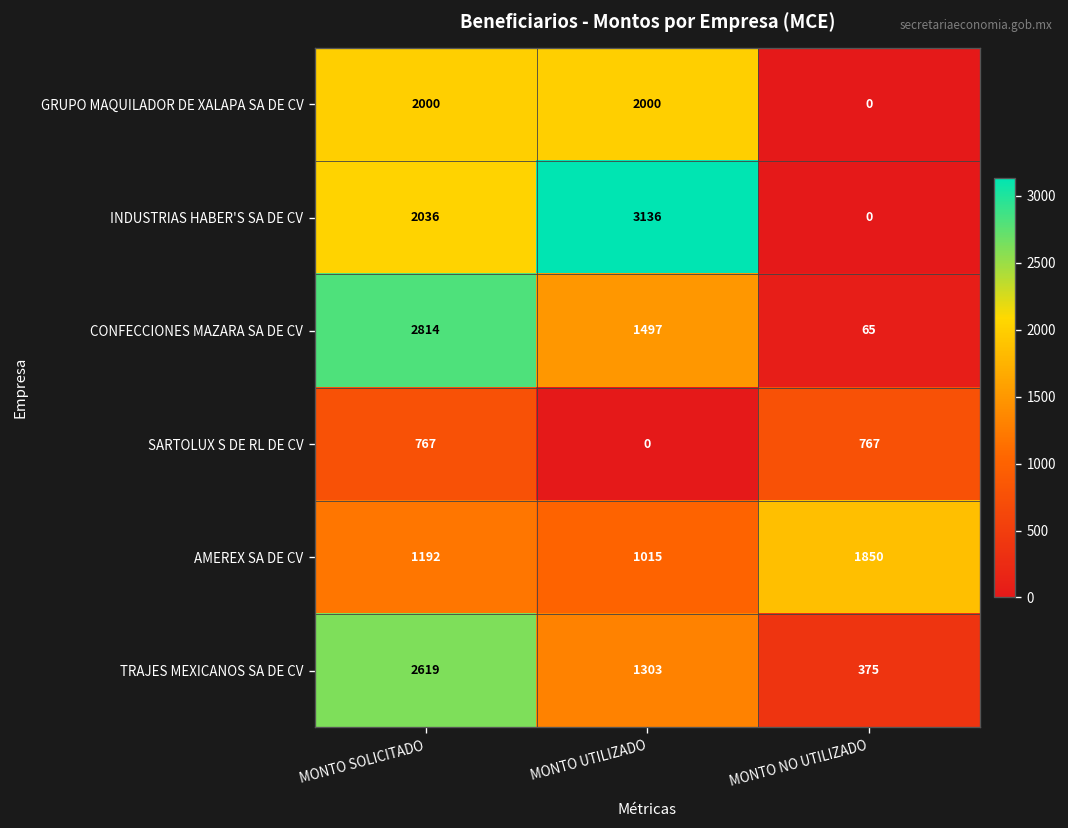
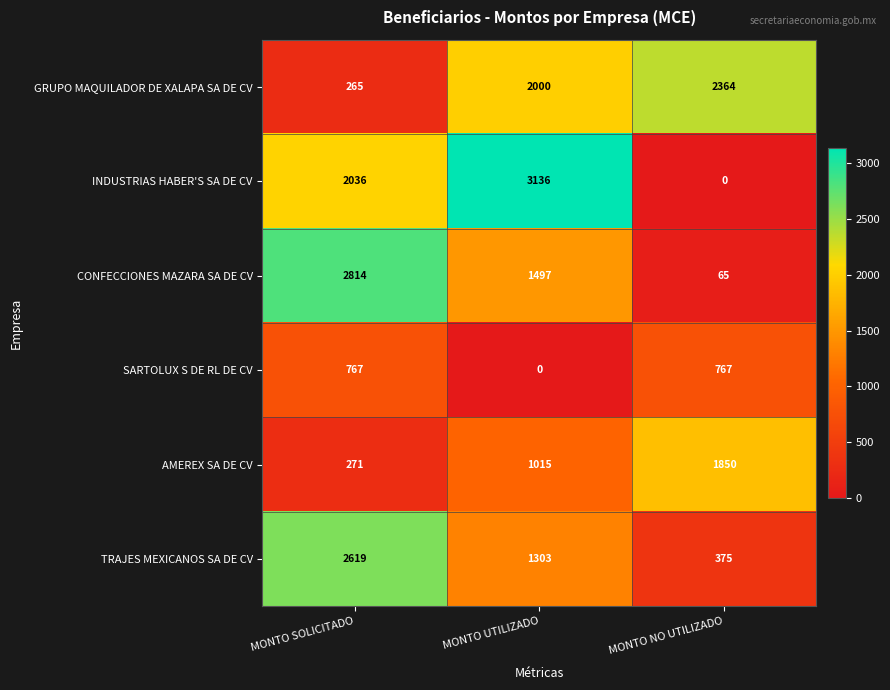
GRUPO MAQUILADOR DE XALAPA SA DE CV, MONTO SOLICITADO: 2000 -> 265
GRUPO MAQUILADOR DE XALAPA SA DE CV, MONTO NO UTILIZADO: 0 -> 2364
AMEREX SA DE CV, MONTO SOLICITADO: 1192 -> 271
